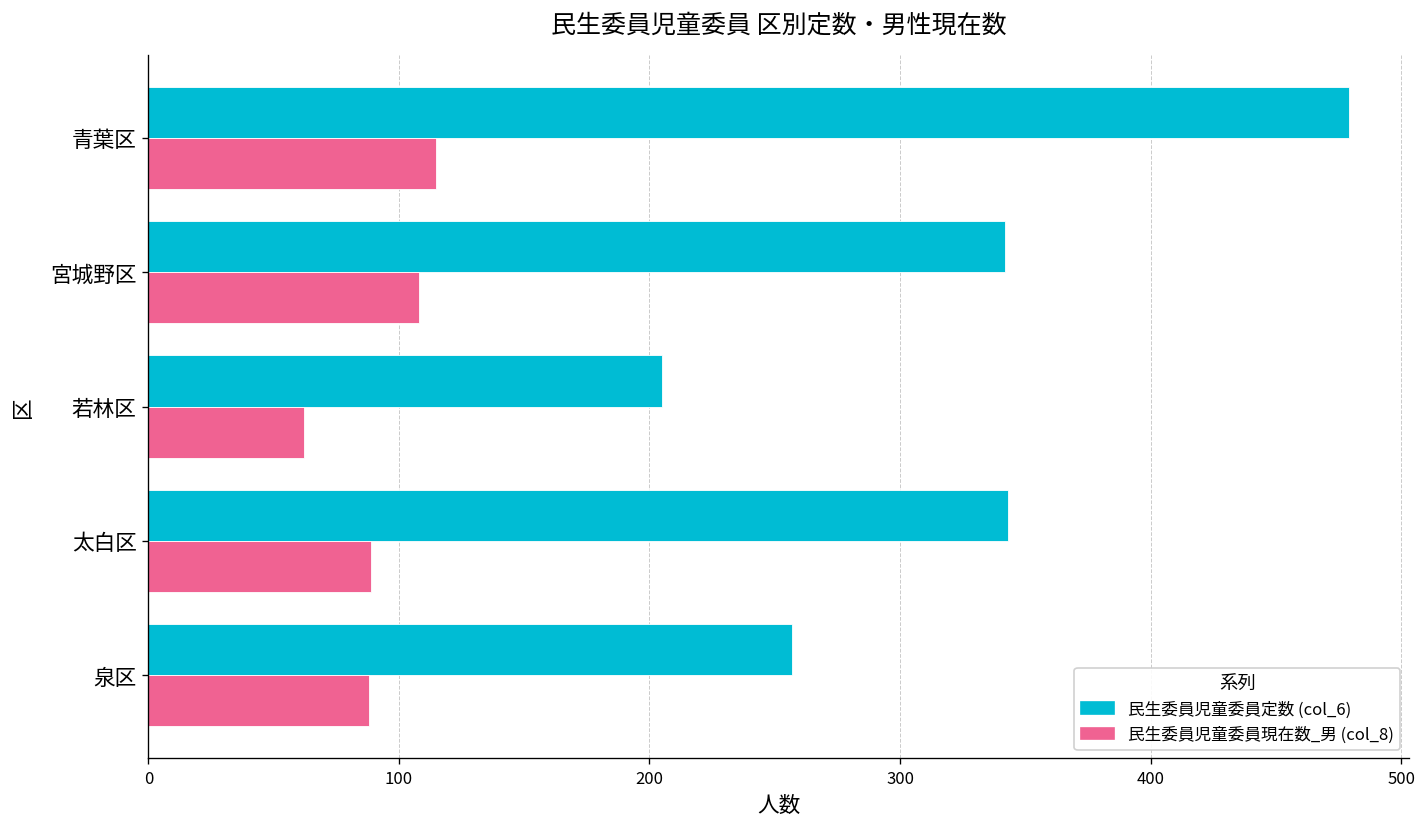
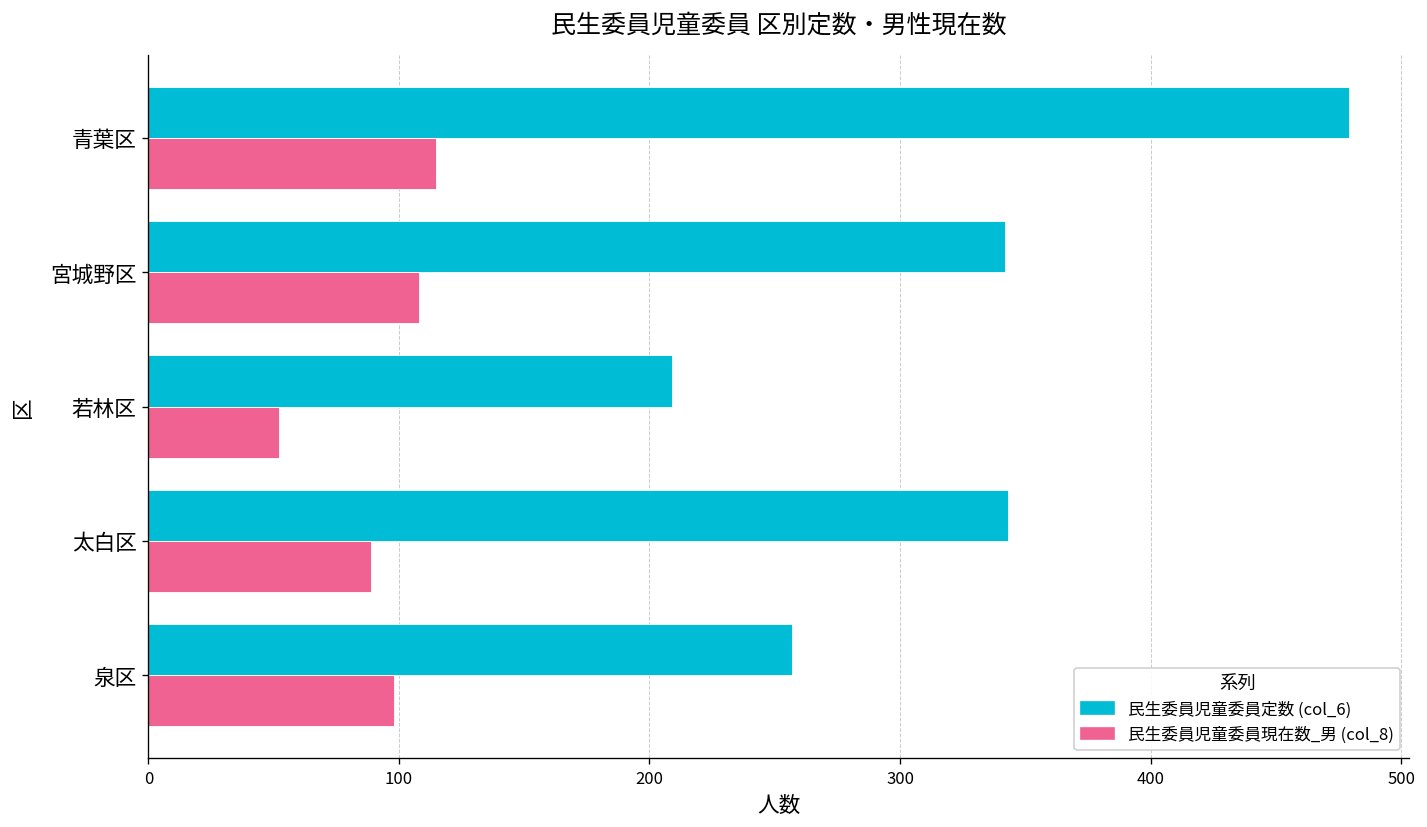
民生委員児童委員定数 (col_6), 若林区: 205 -> 209
民生委員児童委員現在数_男 (col_8), 若林区: 62 -> 52
民生委員児童委員現在数_男 (col_8), 泉区: 88 -> 98
